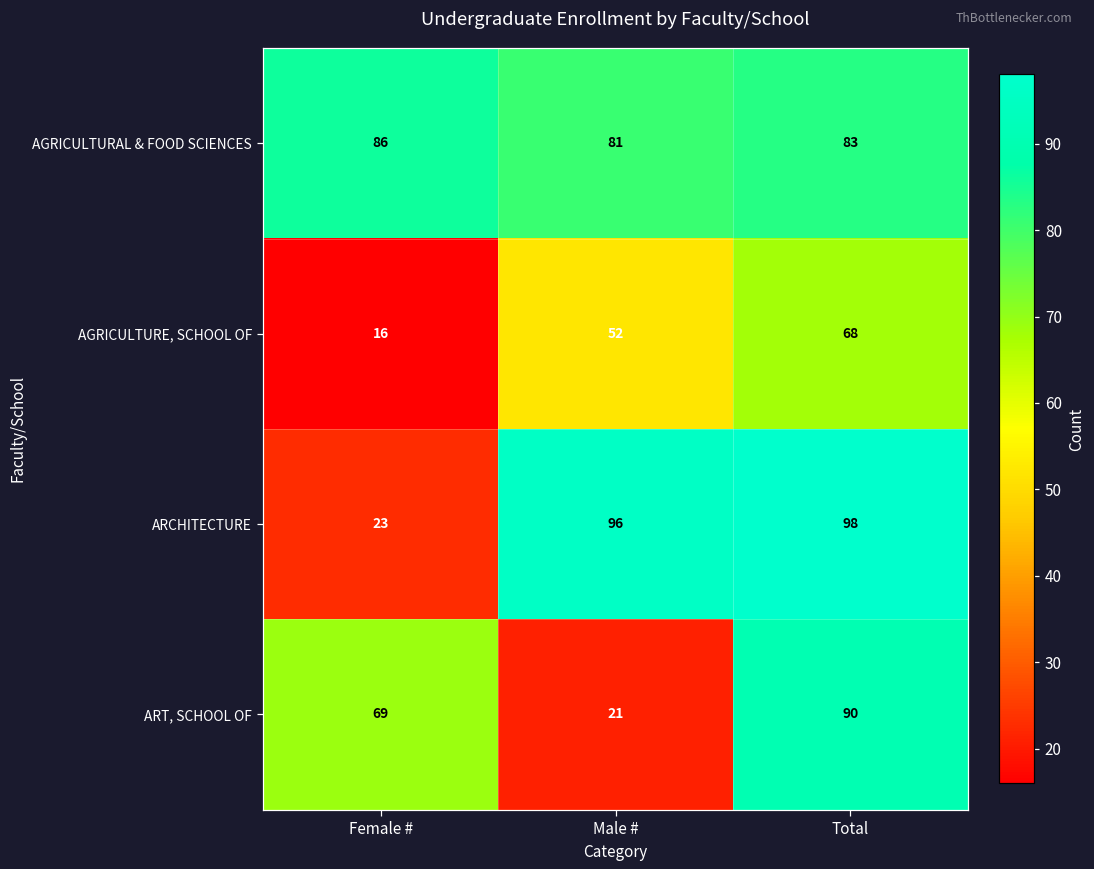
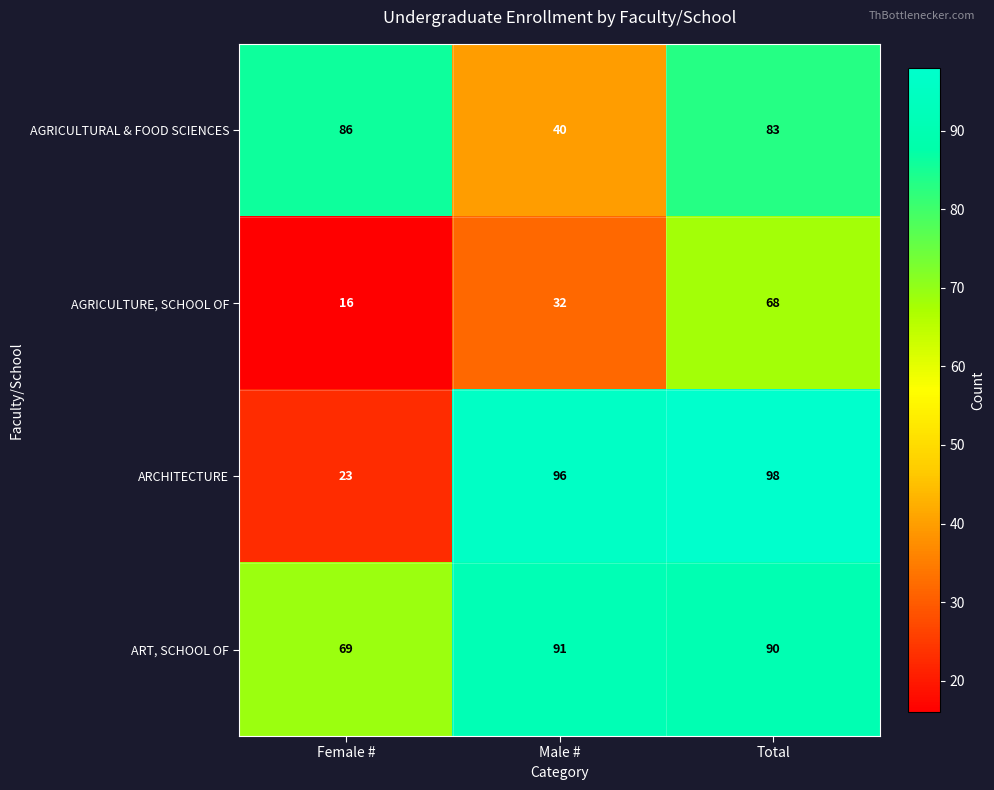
AGRICULTURAL & FOOD SCIENCES, Male #: 81 -> 40
AGRICULTURE, SCHOOL OF, Male #: 52 -> 32
ART, SCHOOL OF, Male #: 21 -> 91
